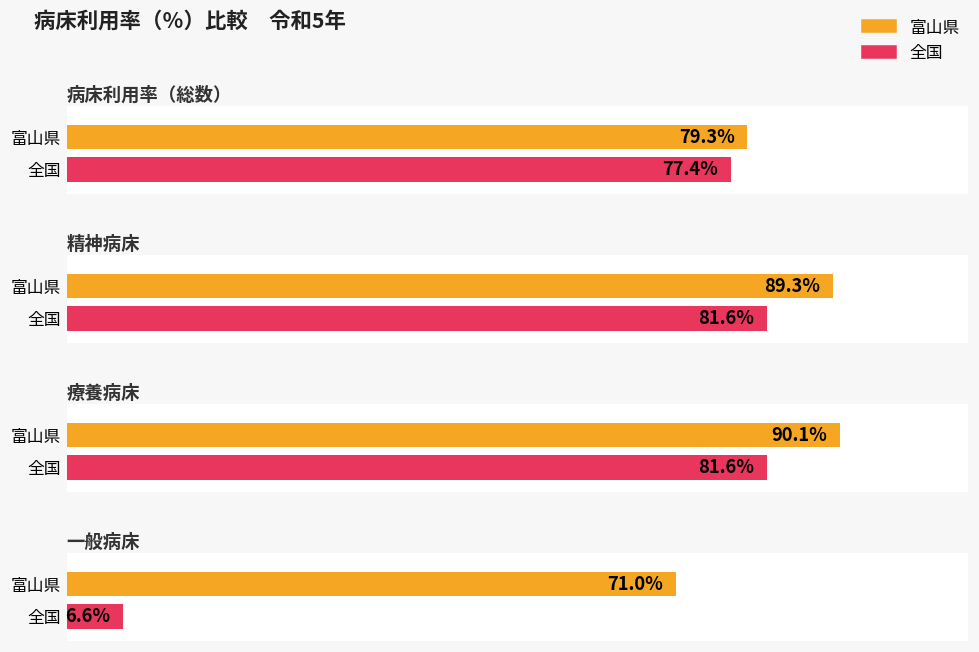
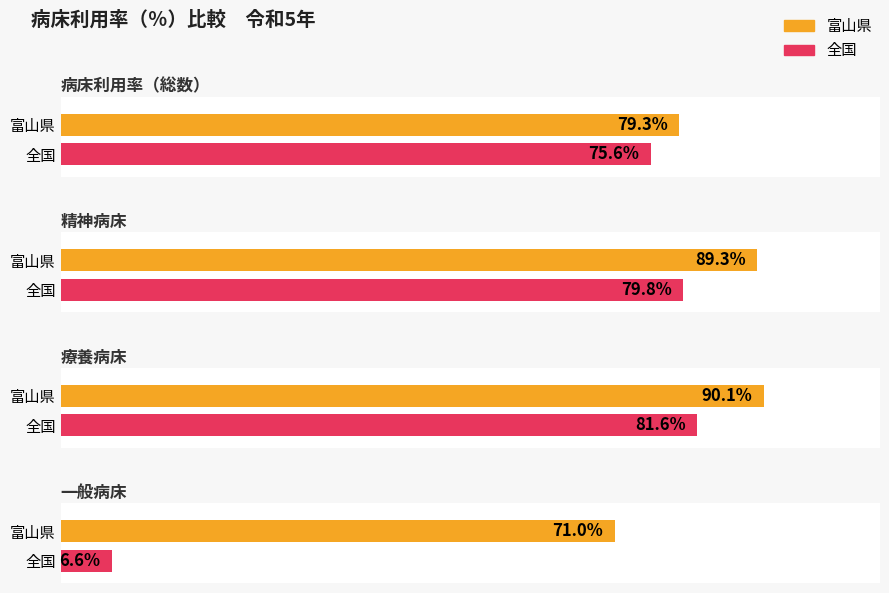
病床利用率（総数）, 全国: 77.4% -> 75.6%
精神病床, 全国: 81.6% -> 79.8%
